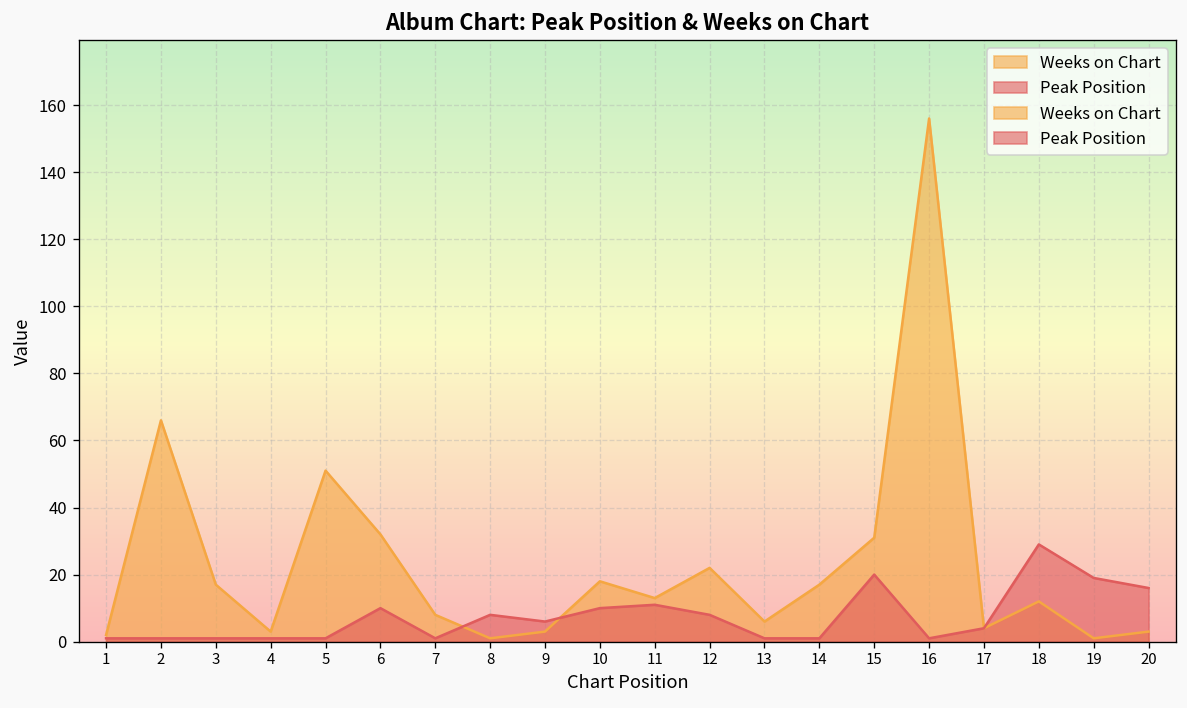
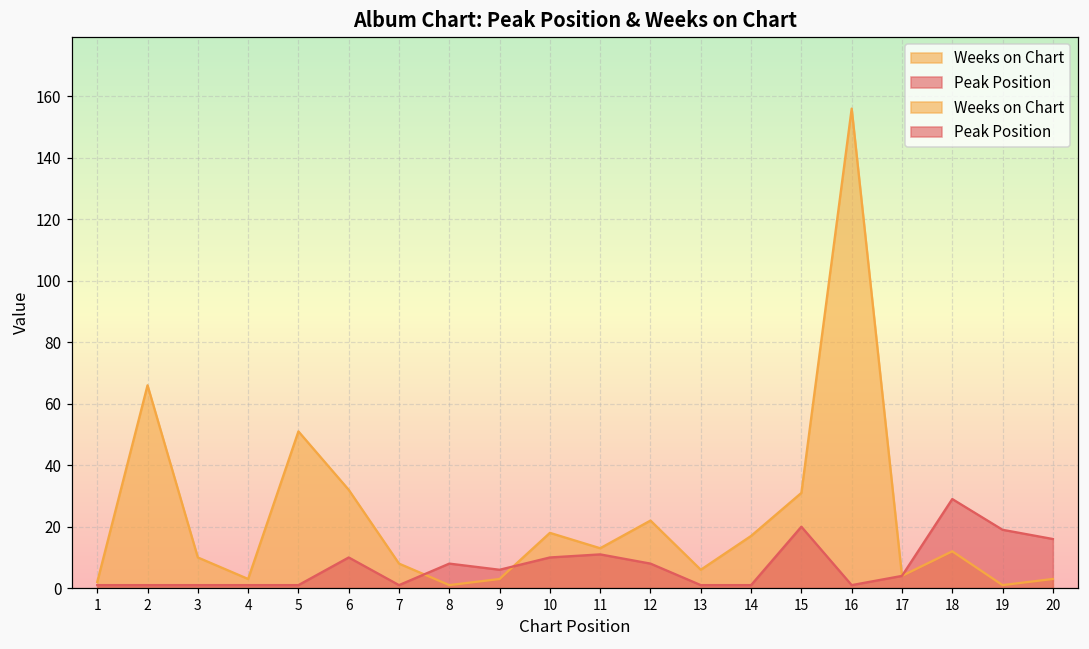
Weeks on Chart, 3: 17 -> 10
